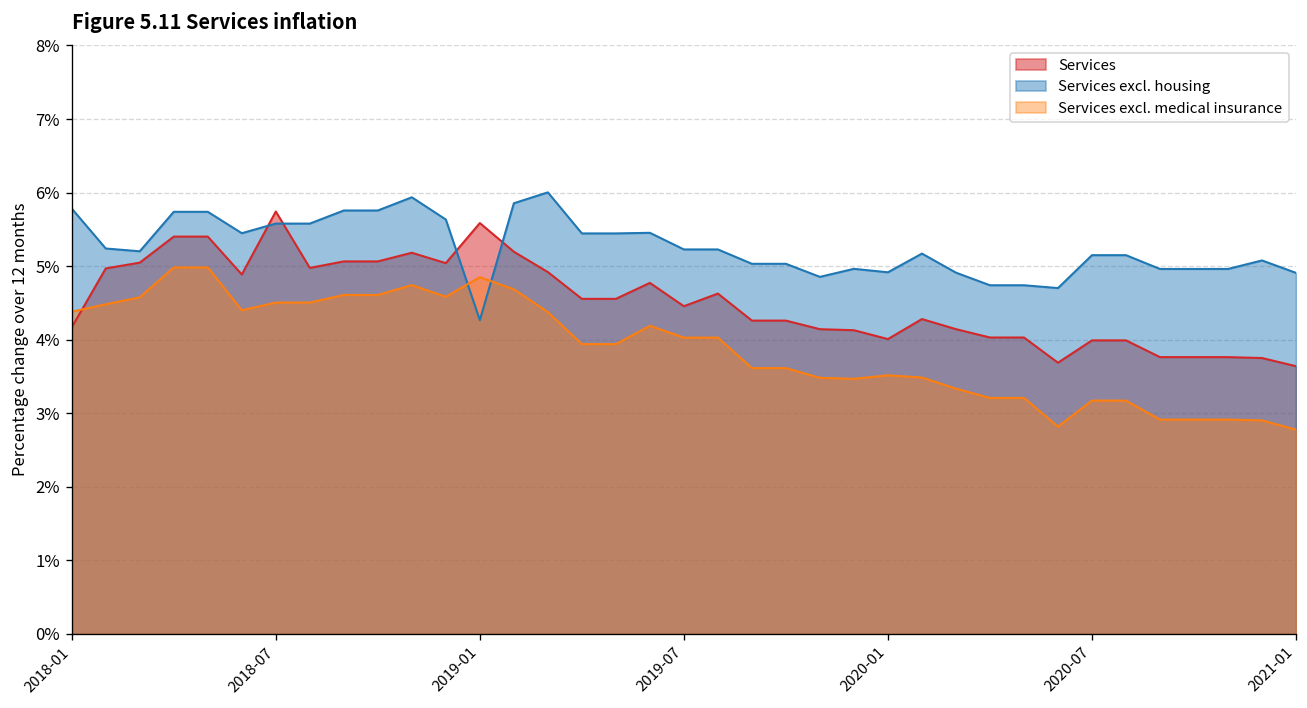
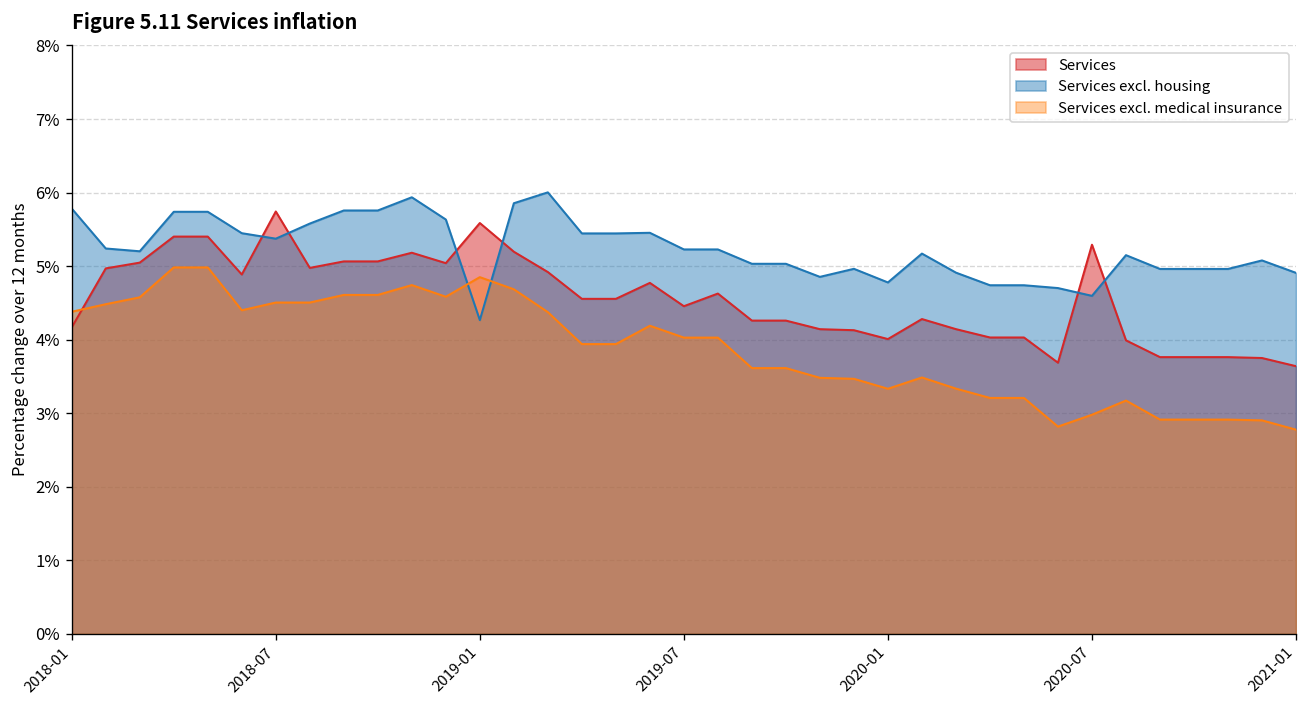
Services excl. housing, 2018-07: 5.6% -> 5.4%
Services excl. housing, 2020-01: 4.9% -> 4.8%
Services excl. medical insurance, 2020-01: 3.5% -> 3.3%
Services, 2020-07: 4.0% -> 5.3%
Services excl. housing, 2020-07: 5.1% -> 4.6%
Services excl. medical insurance, 2020-07: 3.2% -> 3.0%
